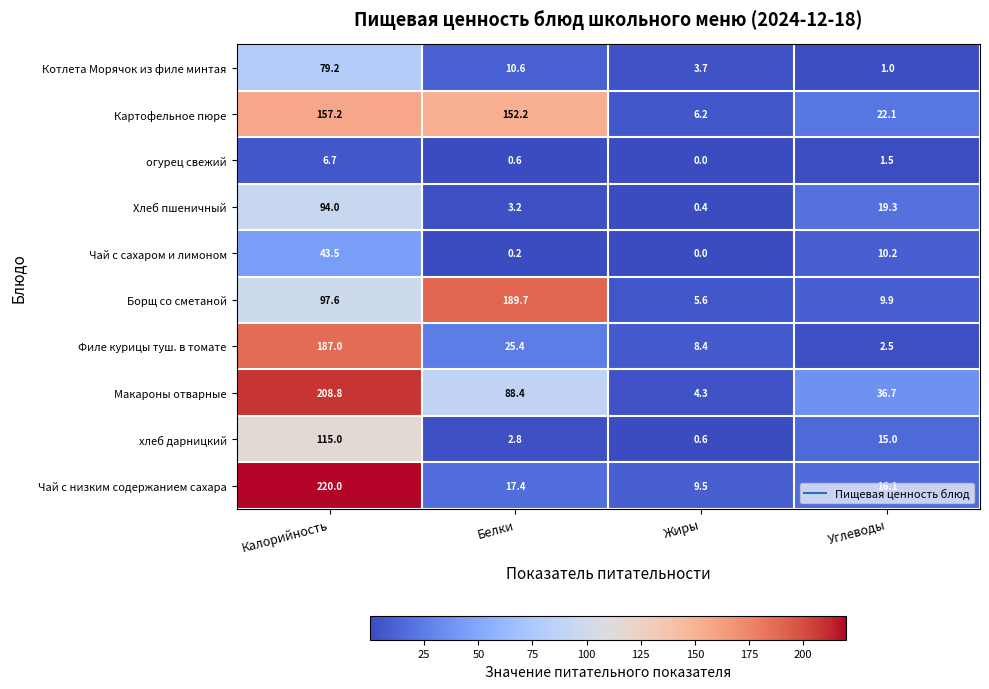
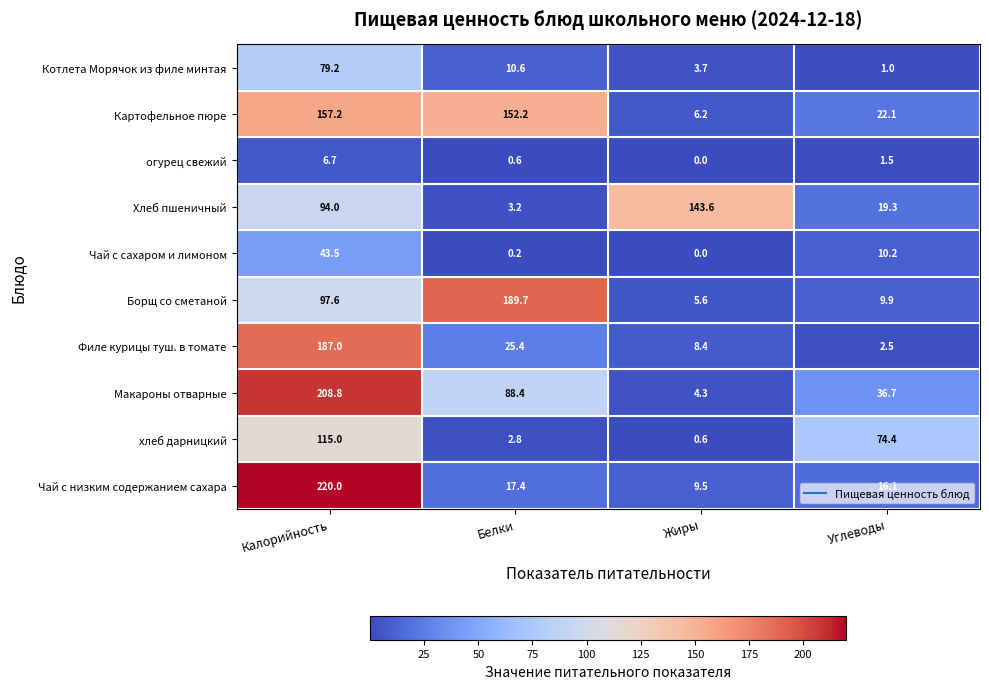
Хлеб пшеничный, Жиры: 0.4 -> 143.6
хлеб дарницкий, Углеводы: 15.0 -> 74.4
